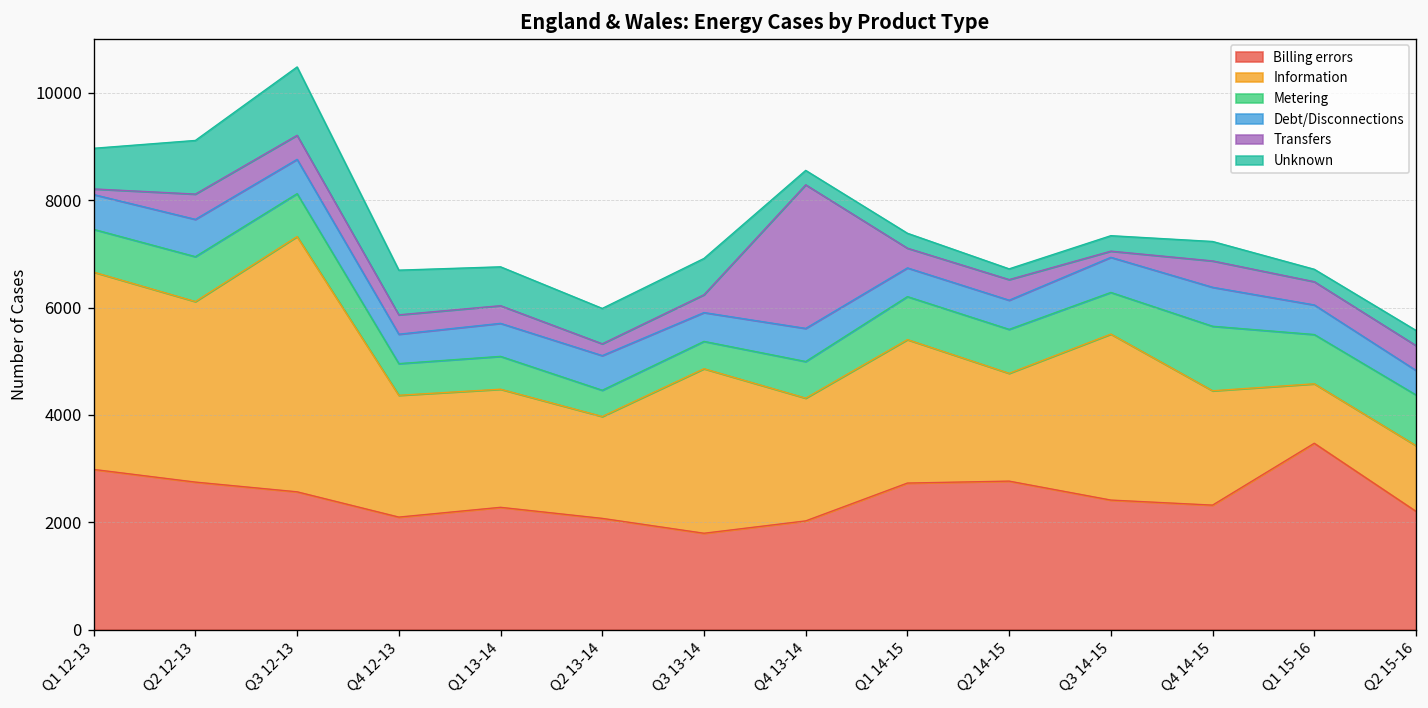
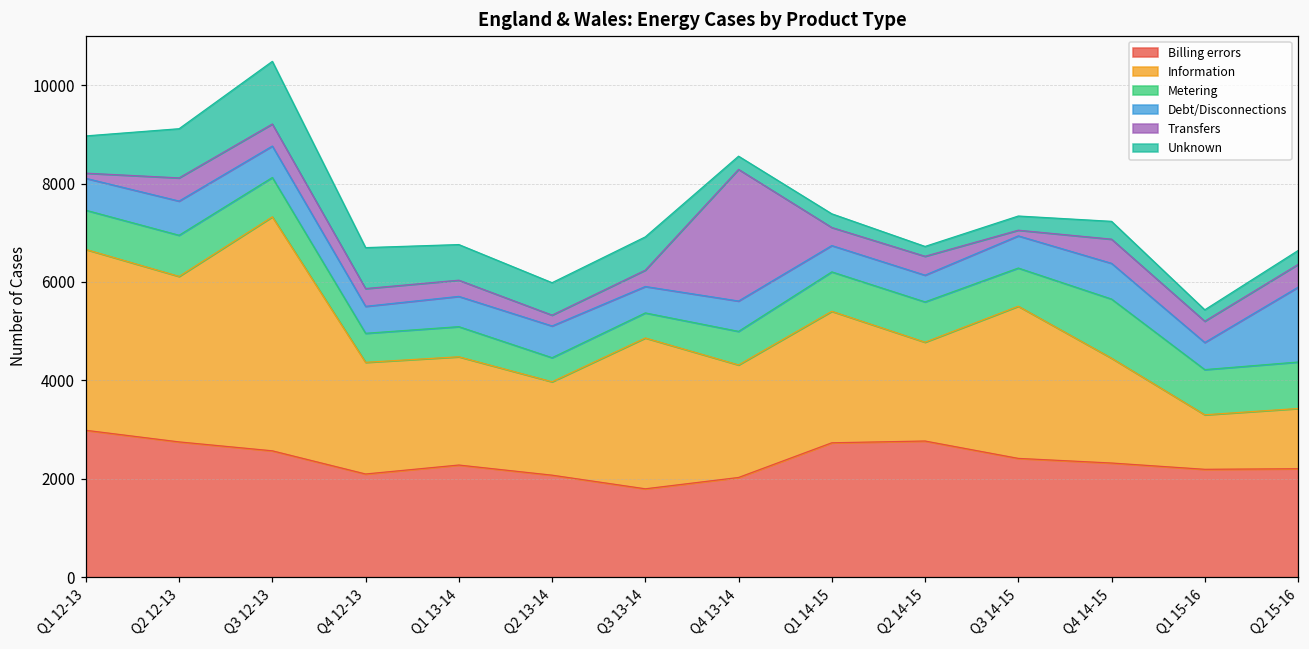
Billing errors, Q1 15-16: 3500 -> 2200
Debt/Disconnections, Q2 15-16: 500 -> 1500
